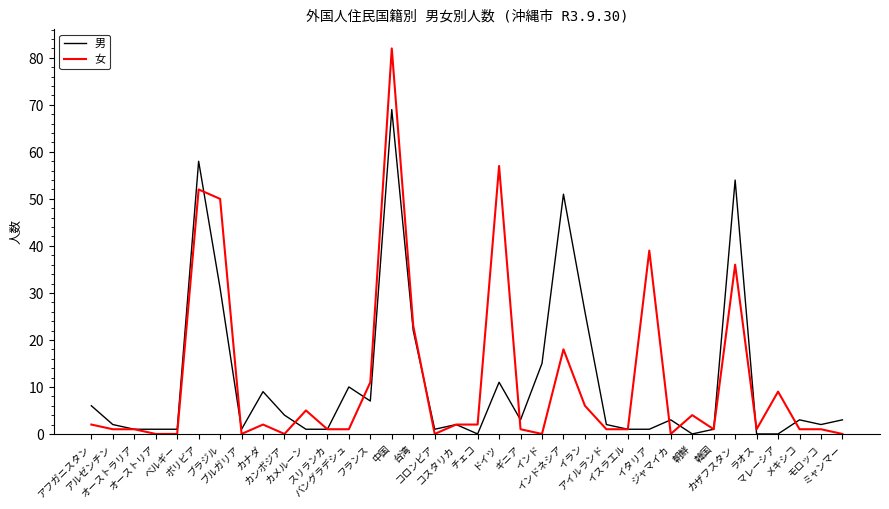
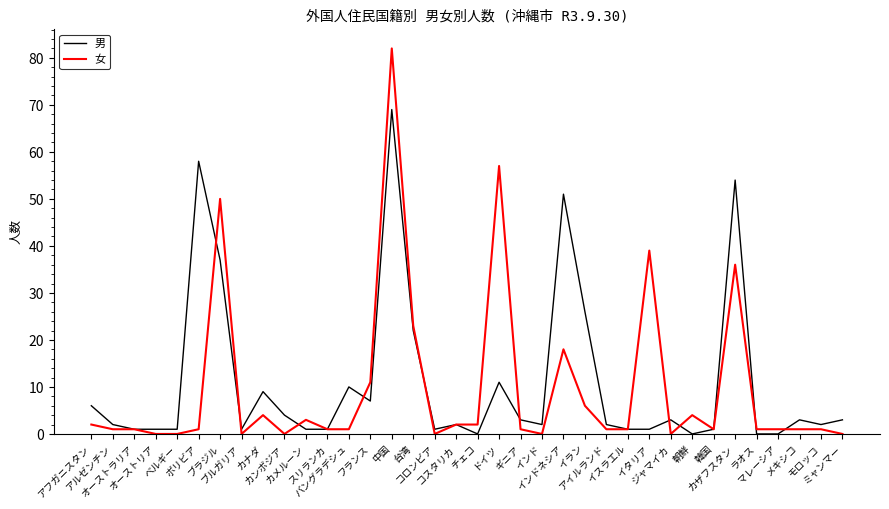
女, ボリビア: 52 -> 1
男, ブラジル: 31 -> 37
女, カナダ: 2 -> 4
女, カメルーン: 5 -> 3
男, インド: 15 -> 2
女, マレーシア: 9 -> 1
